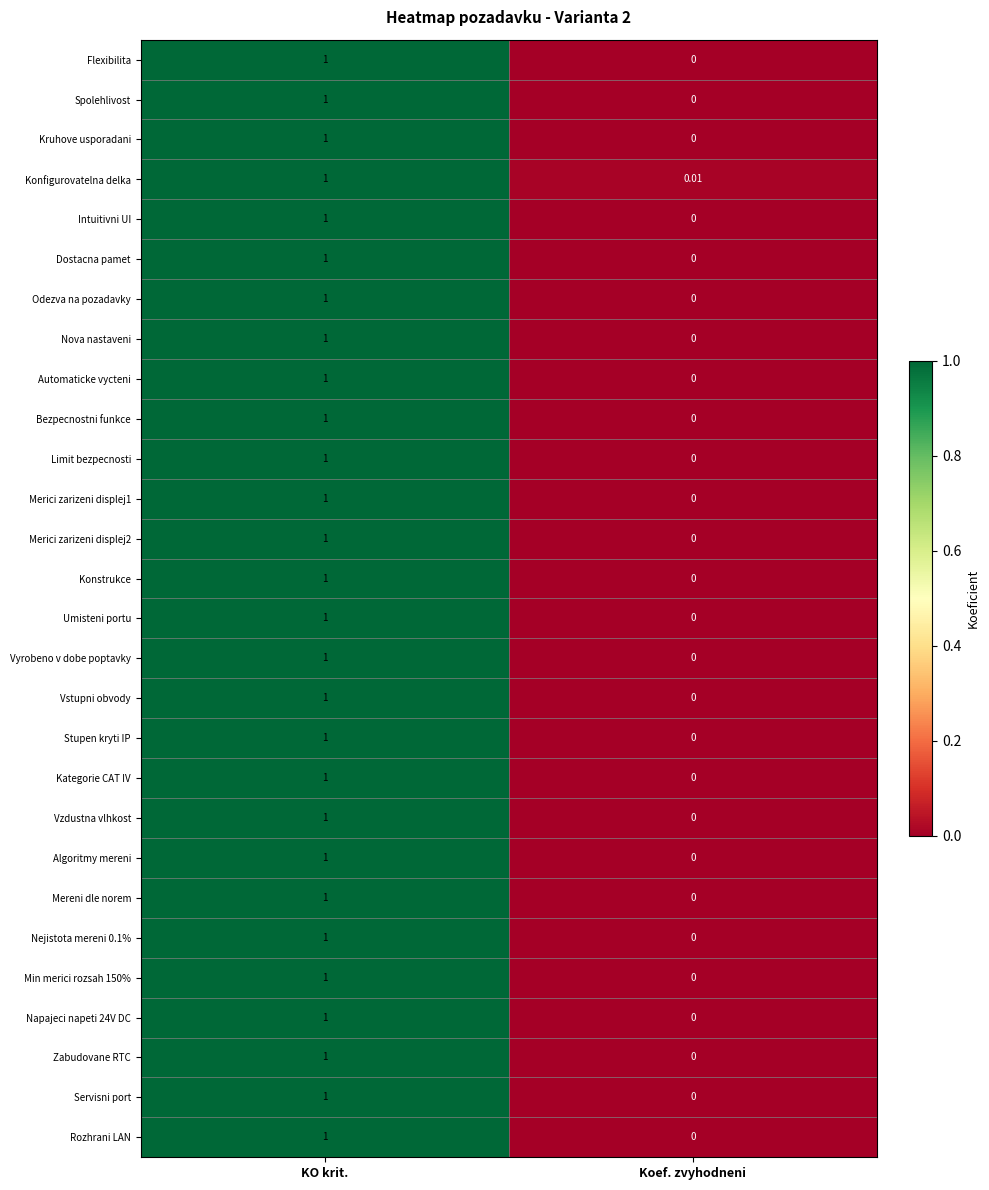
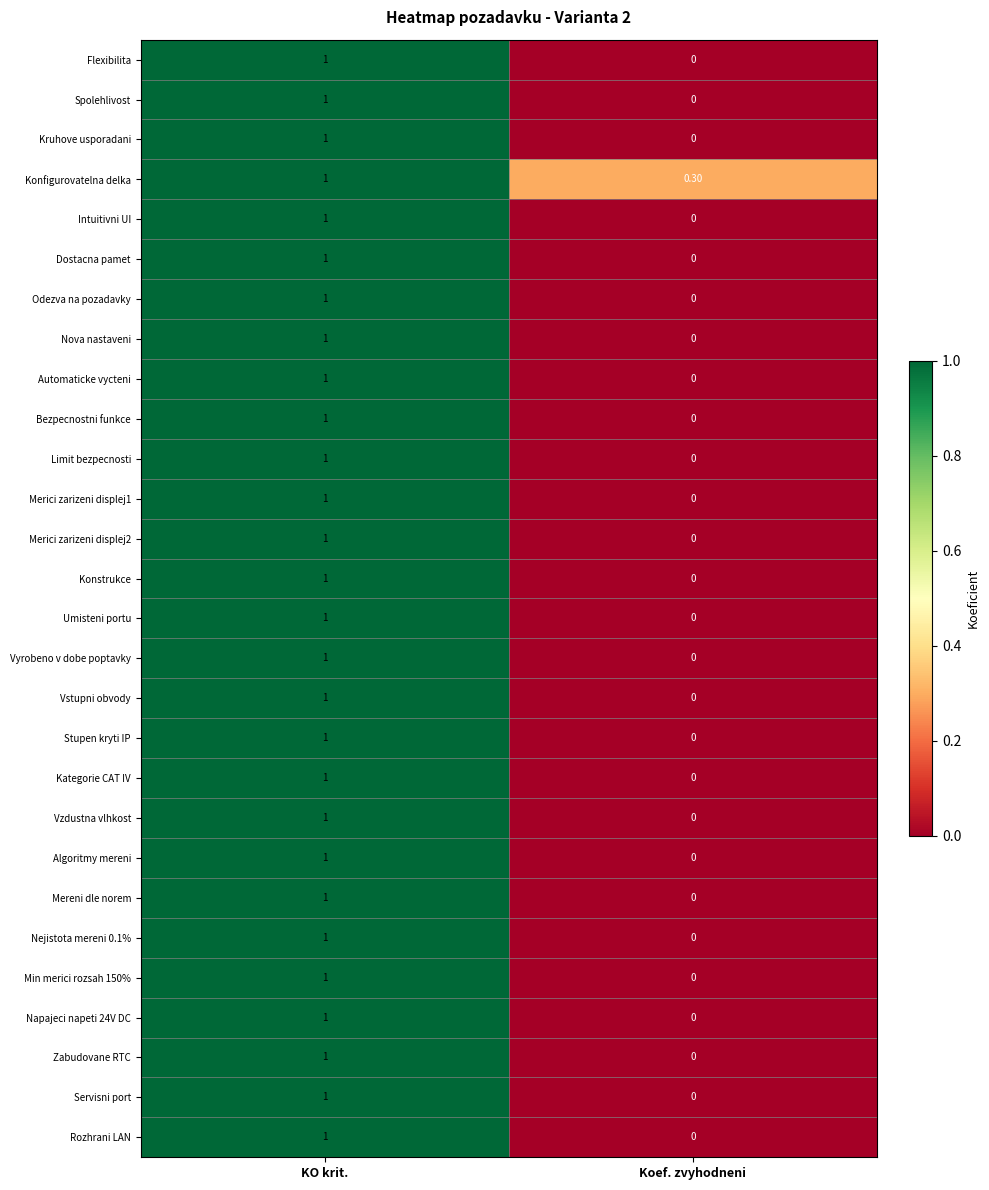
Konfigurovatelna delka, Koef. zvyhodneni: 0.01 -> 0.30
